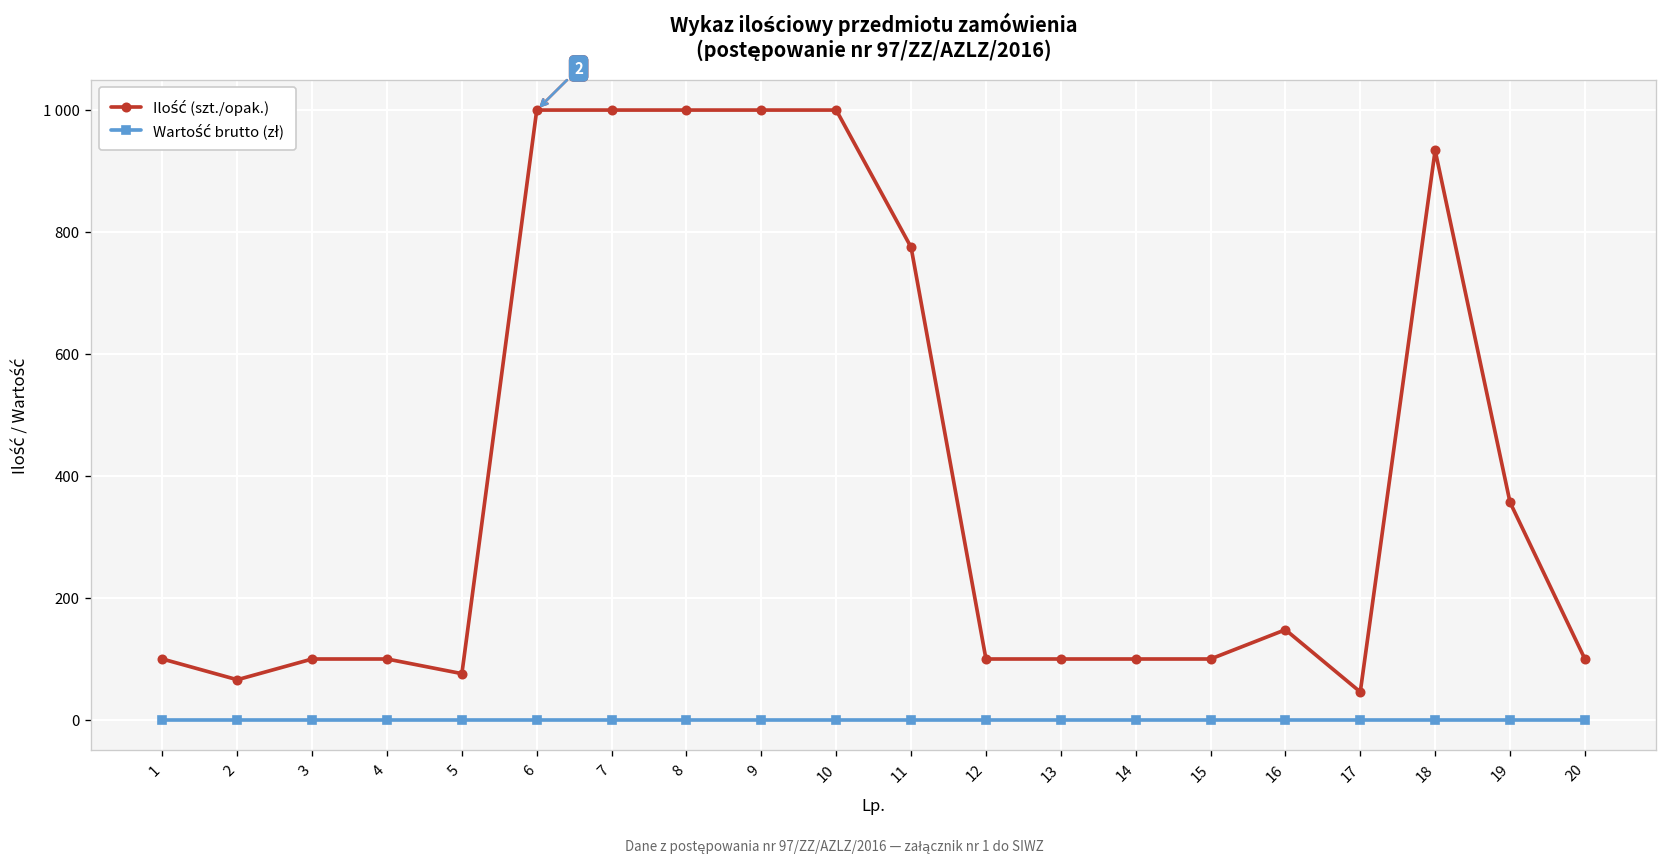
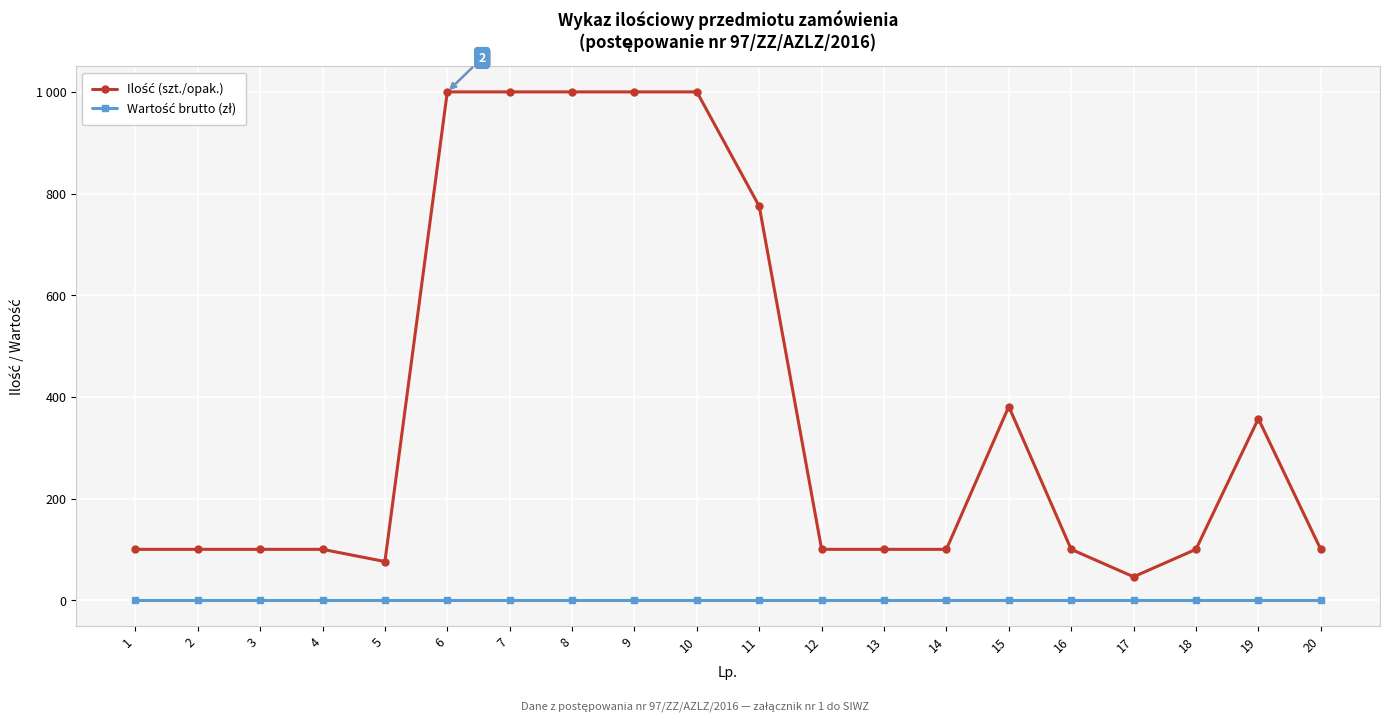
Ilość (szt./opak.), 2: 70 -> 100
Ilość (szt./opak.), 15: 100 -> 380
Ilość (szt./opak.), 16: 150 -> 100
Ilość (szt./opak.), 18: 930 -> 100
